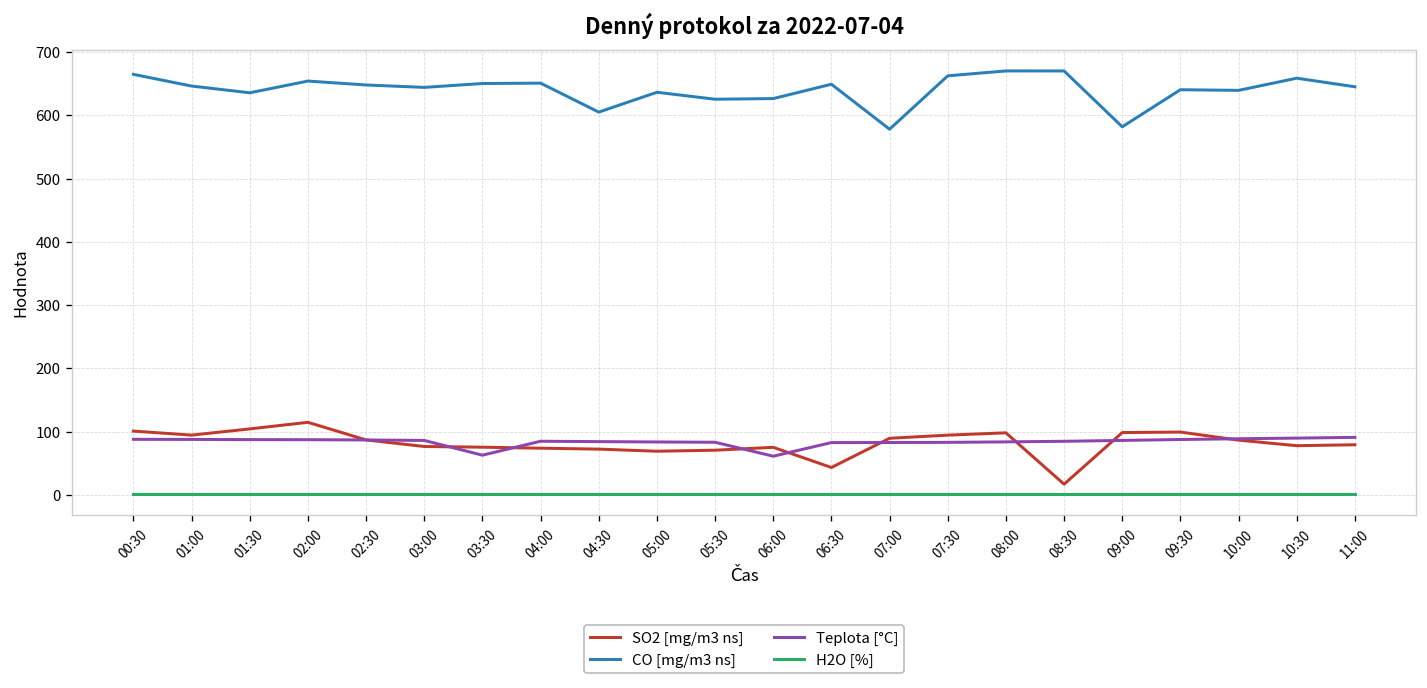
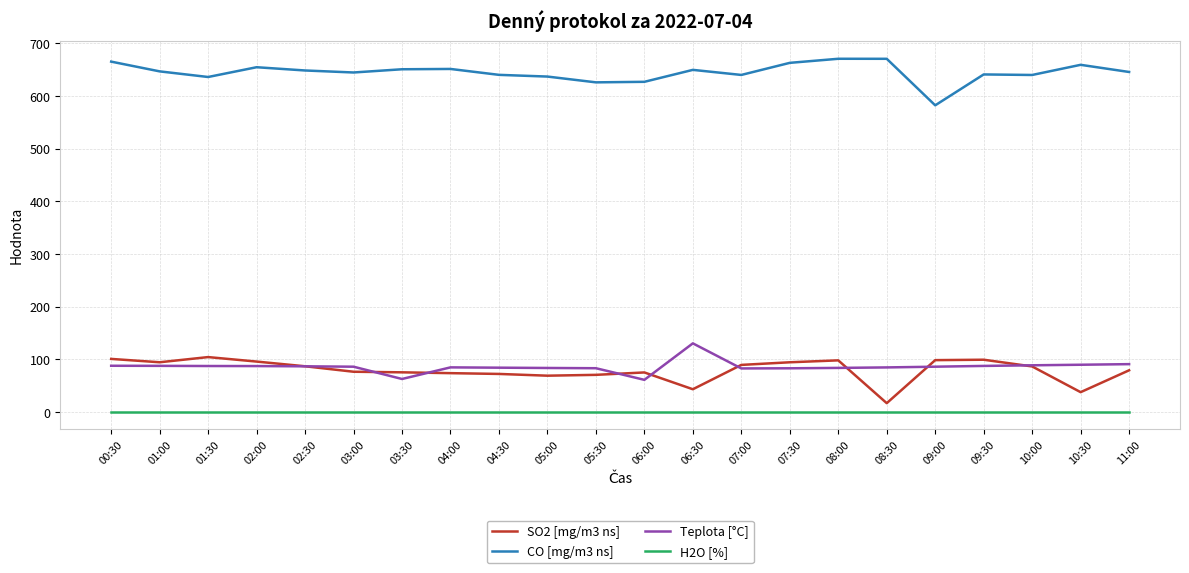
SO2 [mg/m3 ns], 02:00: 110 -> 100
CO [mg/m3 ns], 04:30: 610 -> 640
Teplota [°C], 06:30: 80 -> 130
CO [mg/m3 ns], 07:00: 580 -> 640
SO2 [mg/m3 ns], 10:30: 80 -> 40
